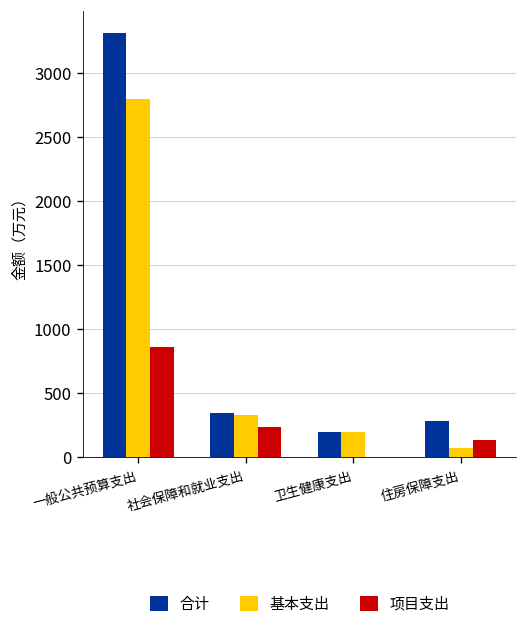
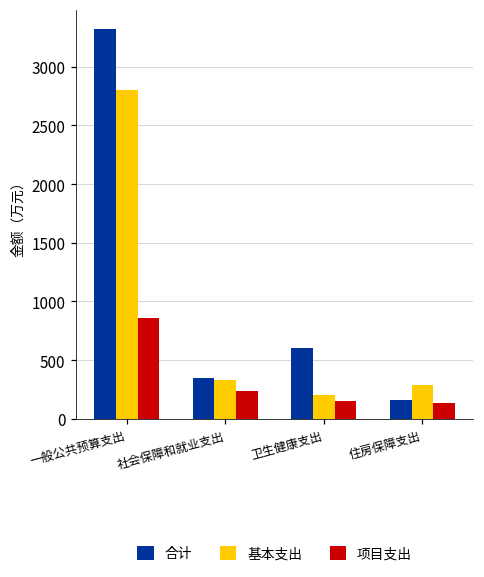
合计, 卫生健康支出: 200 -> 600
项目支出, 卫生健康支出: 0 -> 150
合计, 住房保障支出: 290 -> 160
基本支出, 住房保障支出: 70 -> 290
